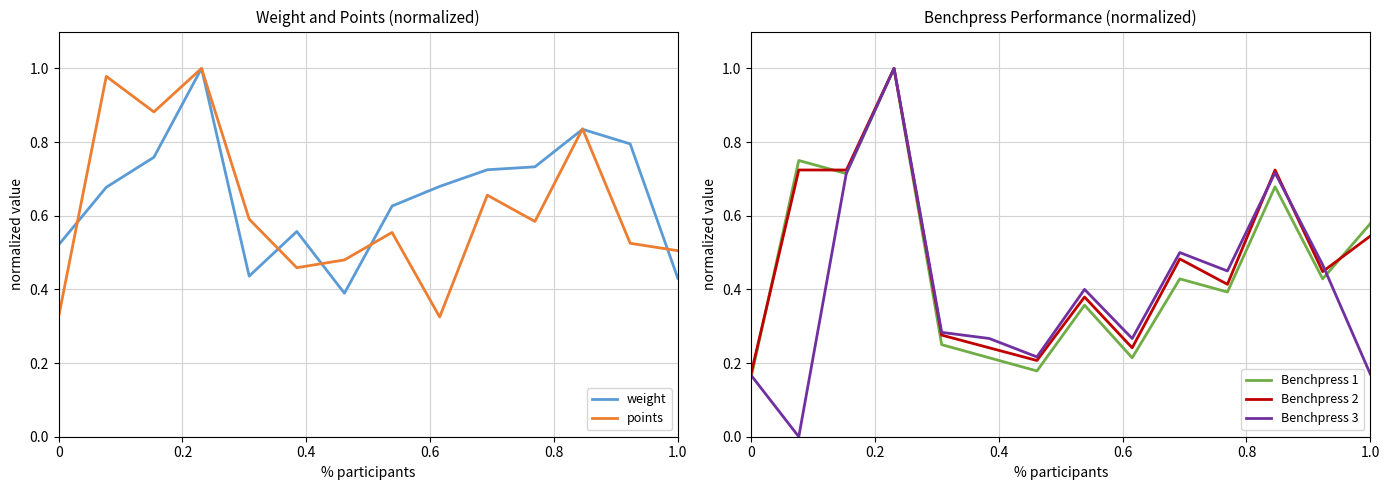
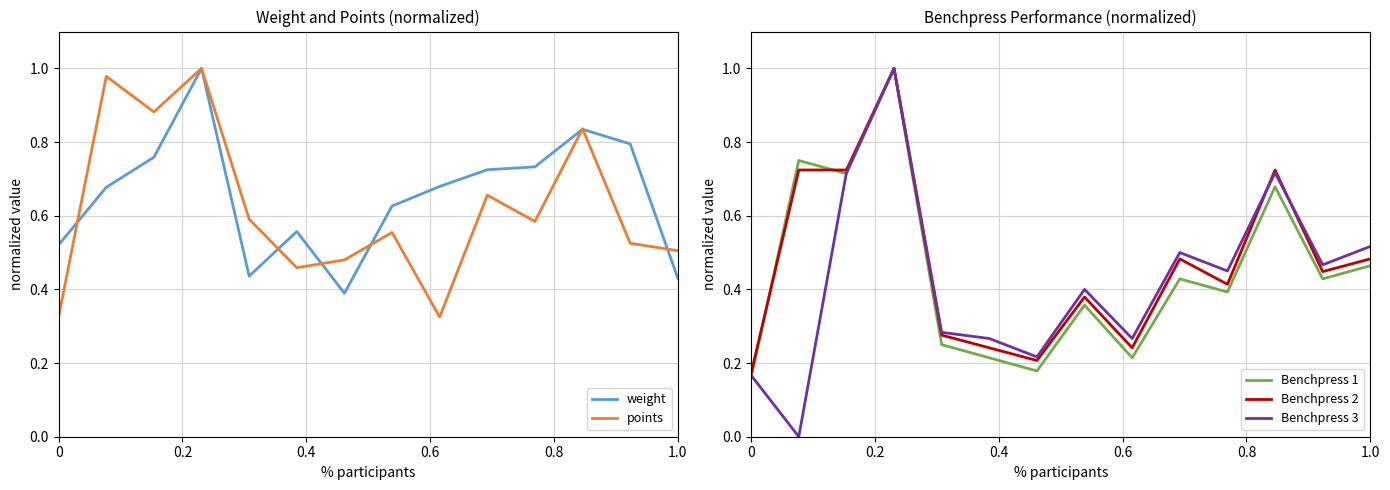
Benchpress Performance (normalized), Benchpress 1, 1.0: 0.58 -> 0.46
Benchpress Performance (normalized), Benchpress 2, 1.0: 0.54 -> 0.48
Benchpress Performance (normalized), Benchpress 3, 1.0: 0.17 -> 0.52
